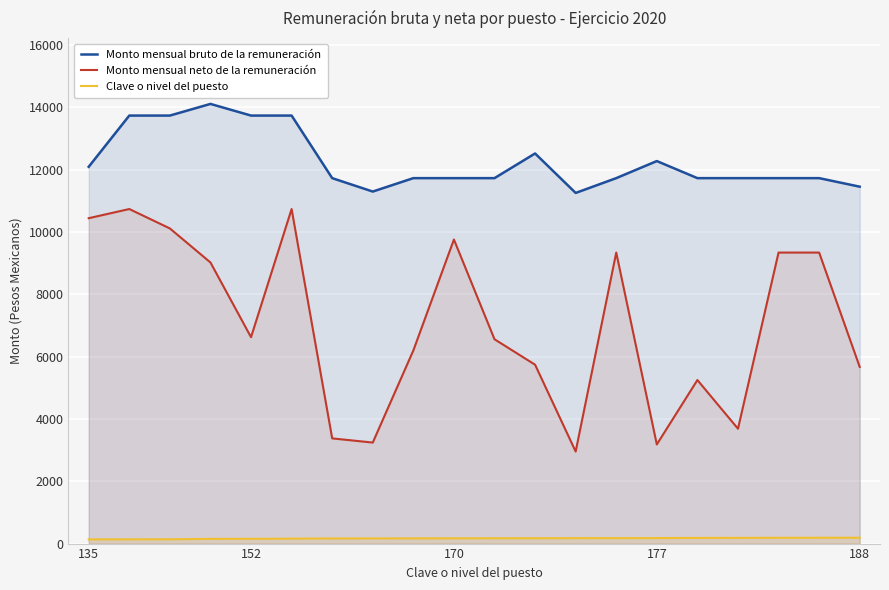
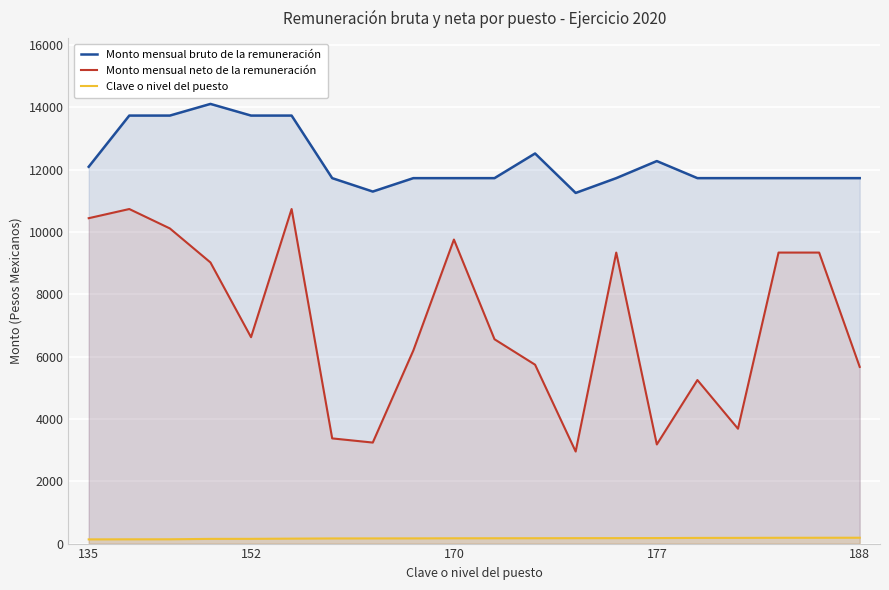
Monto mensual bruto de la remuneración, 188: 11500 -> 11700
